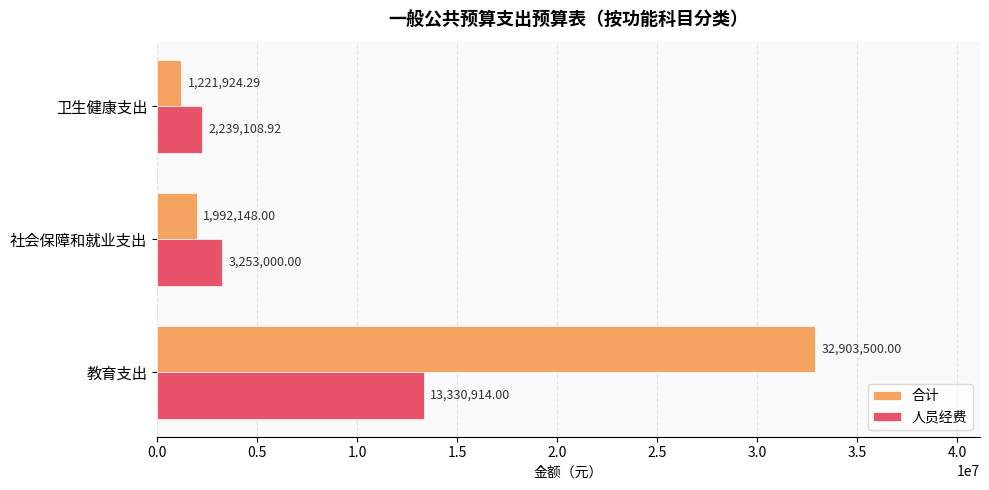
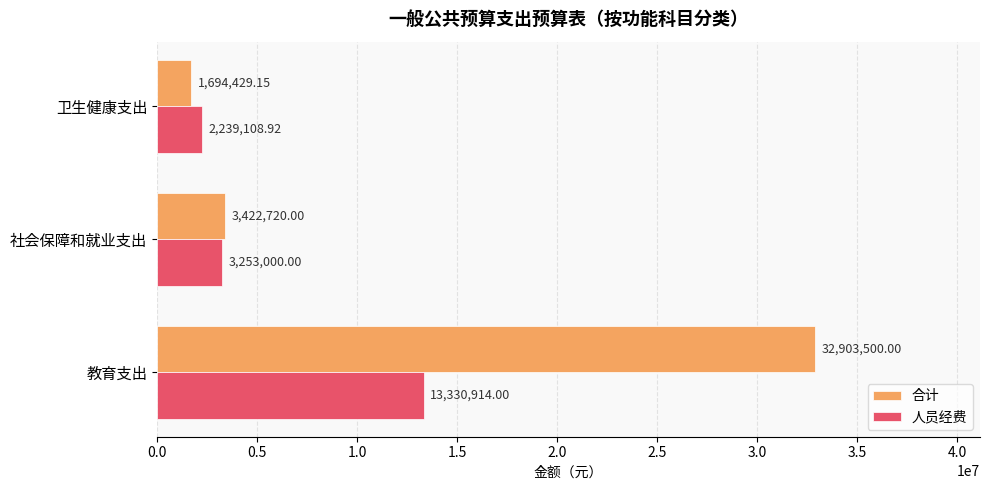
合计, 卫生健康支出: 1,221,924.29 -> 1,694,429.15
合计, 社会保障和就业支出: 1,992,148.00 -> 3,422,720.00
